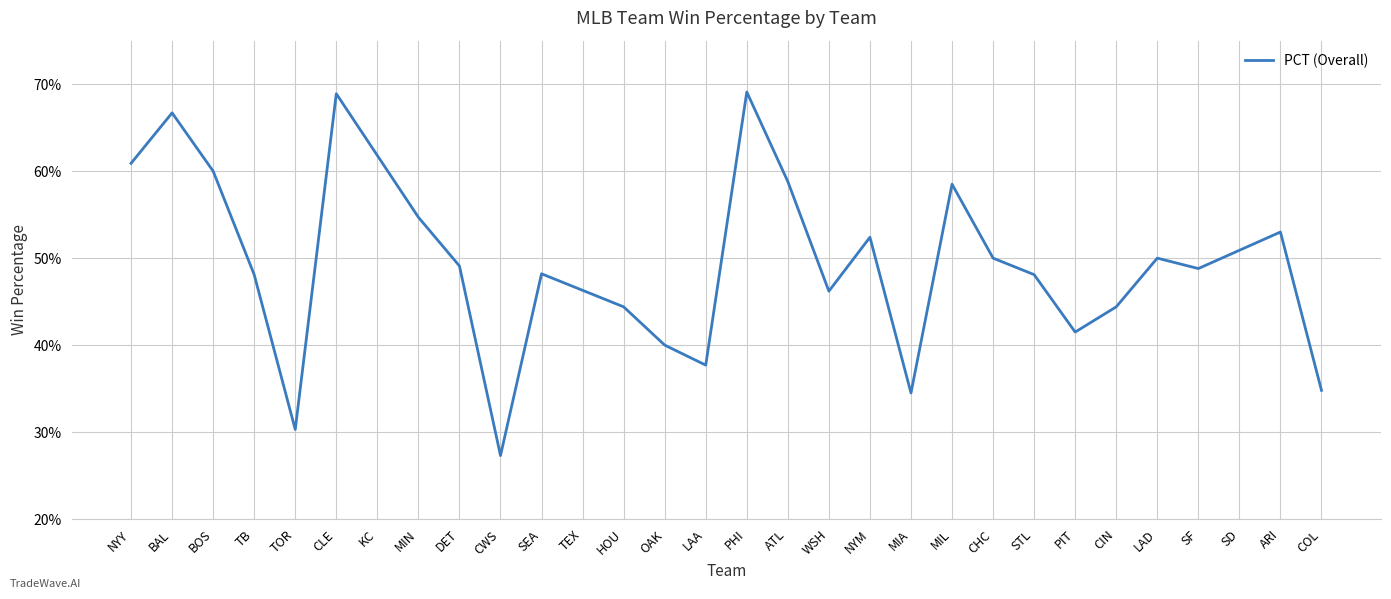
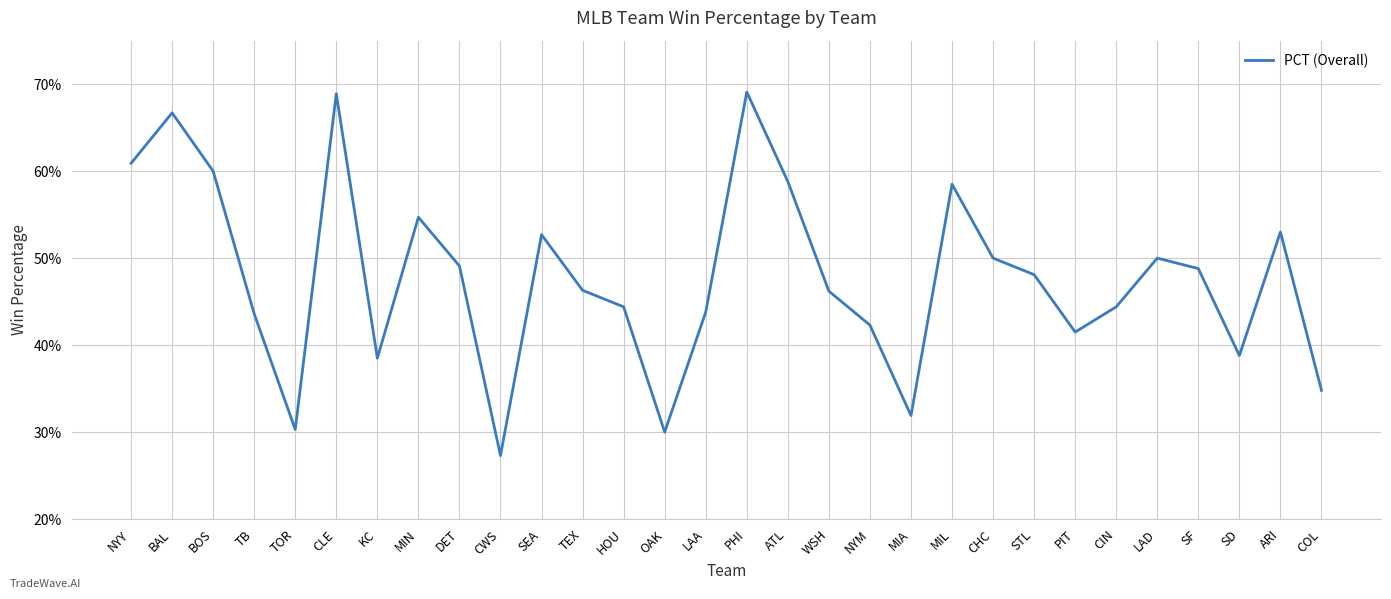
TB: 48% -> 44%
KC: 62% -> 39%
SEA: 48% -> 53%
OAK: 40% -> 30%
LAA: 38% -> 44%
NYM: 52% -> 42%
MIA: 35% -> 32%
SD: 51% -> 39%
